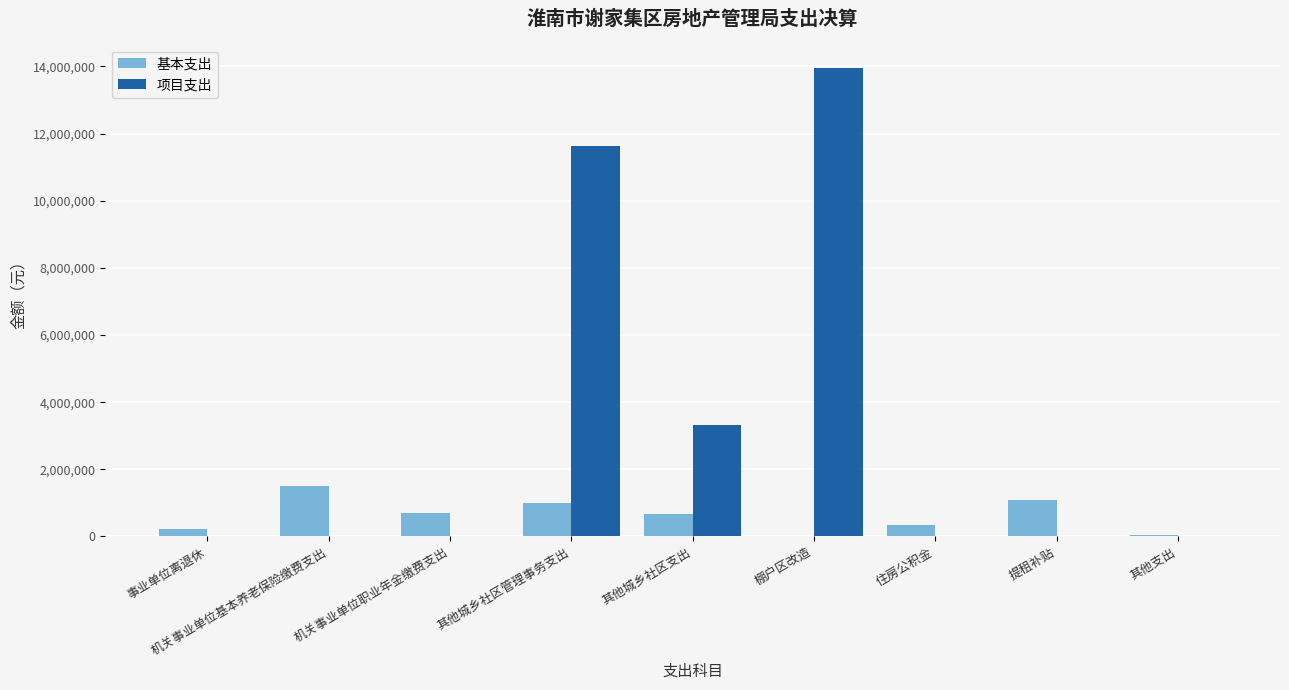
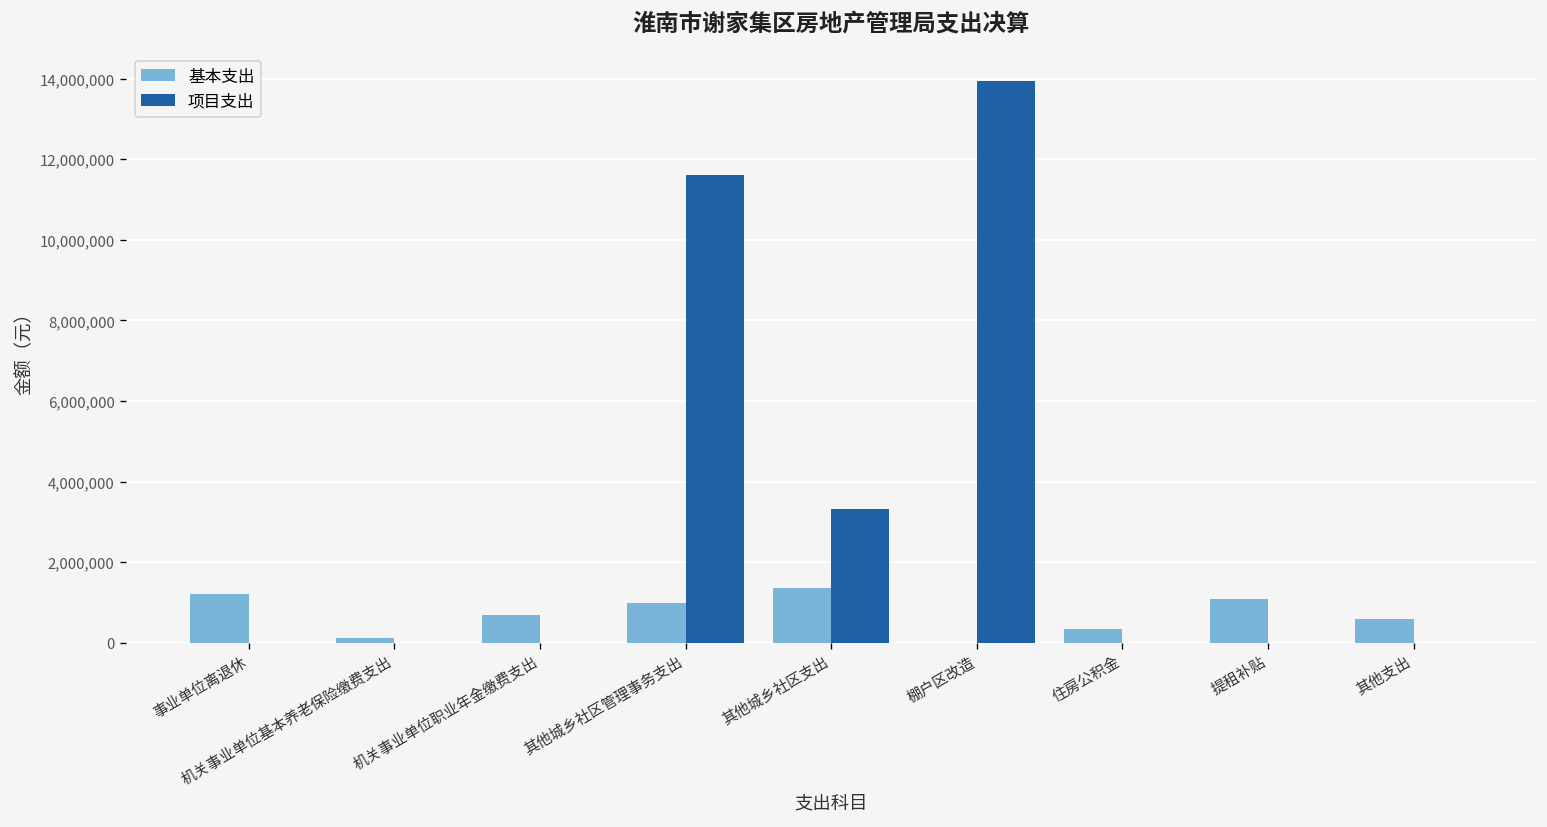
基本支出, 事业单位离退休: 200,000 -> 1,200,000
基本支出, 机关事业单位基本养老保险缴费支出: 1,500,000 -> 100,000
基本支出, 其他城乡社区支出: 700,000 -> 1,400,000
基本支出, 其他支出: 0 -> 600,000
